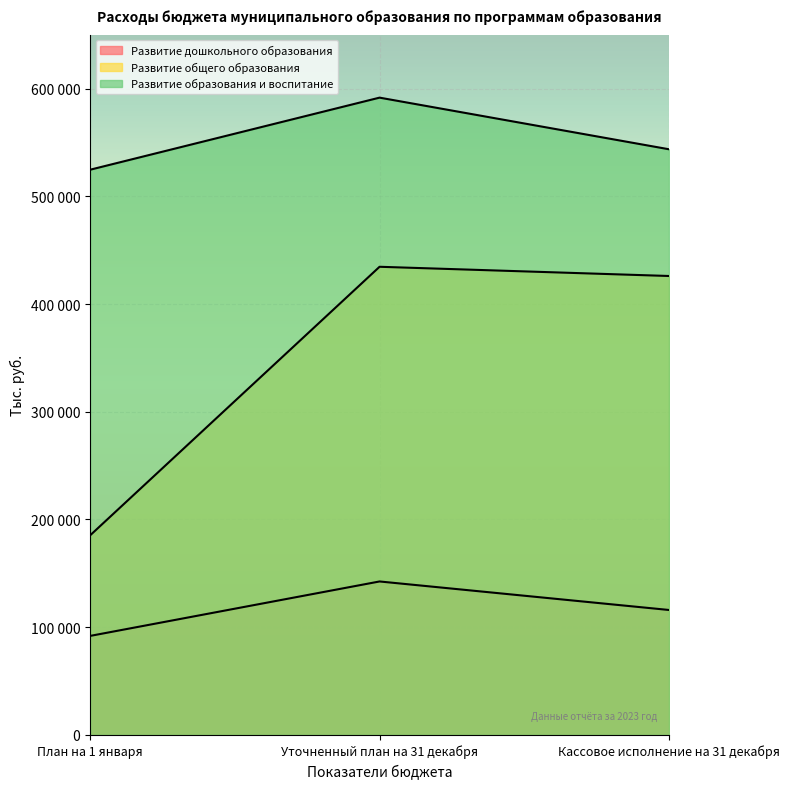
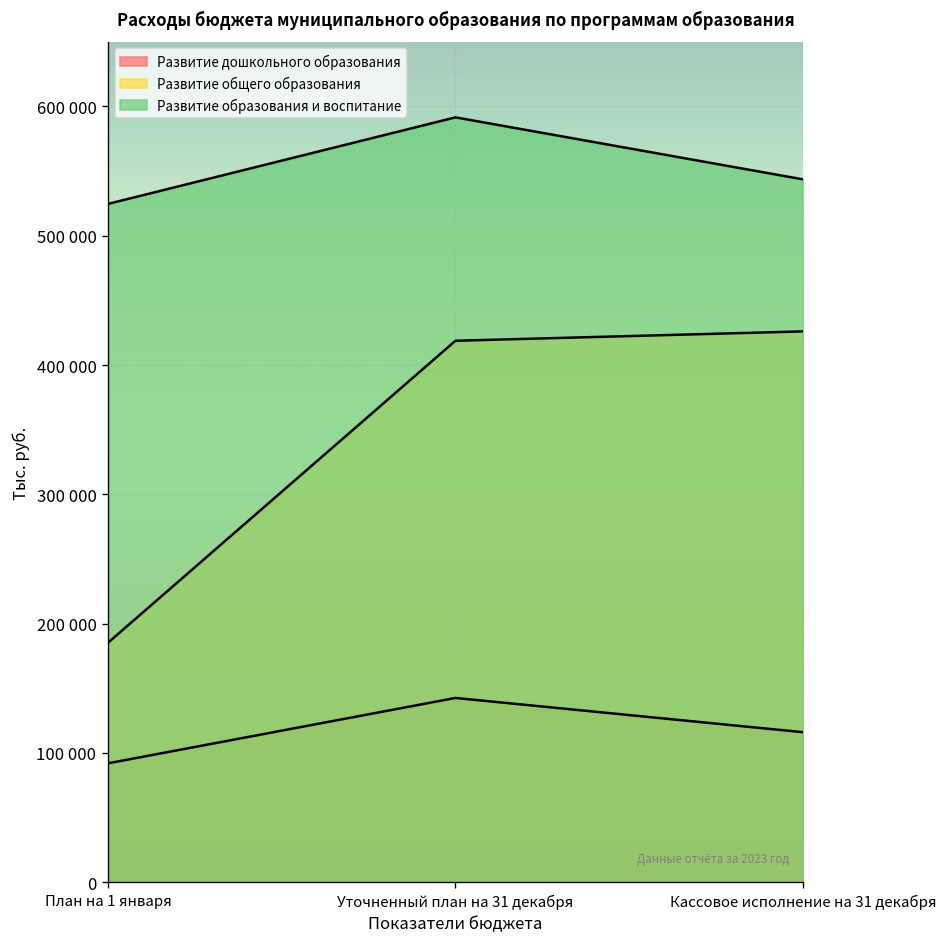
Развитие общего образования, Уточненный план на 31 декабря: 435000 -> 419000
